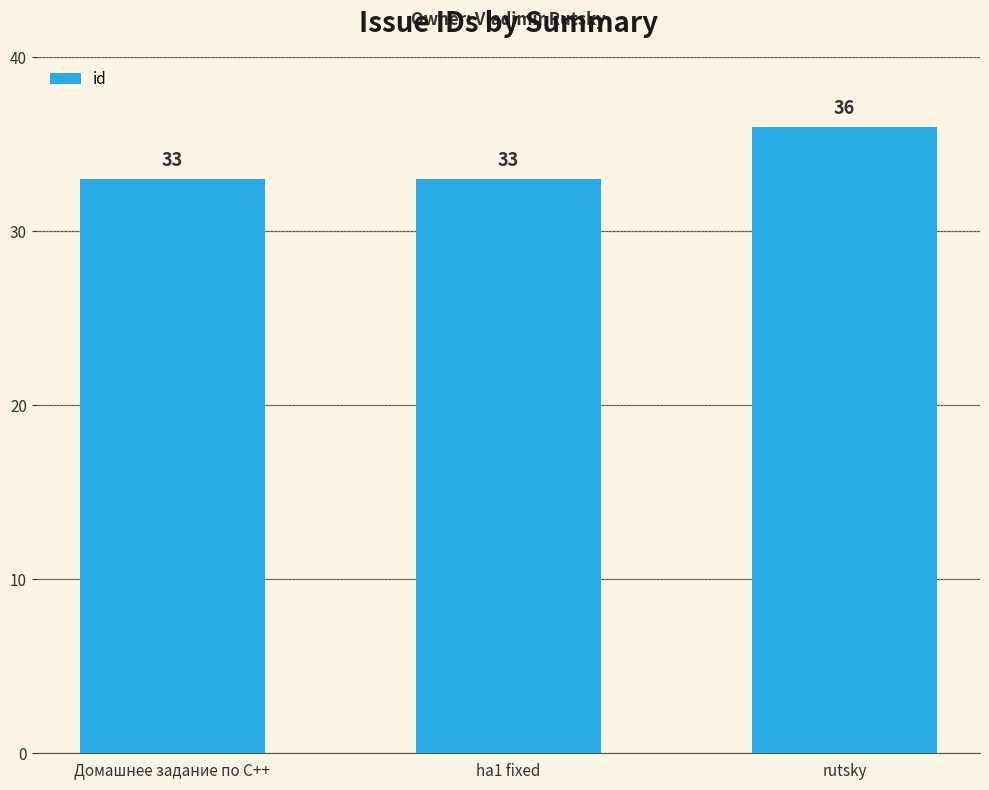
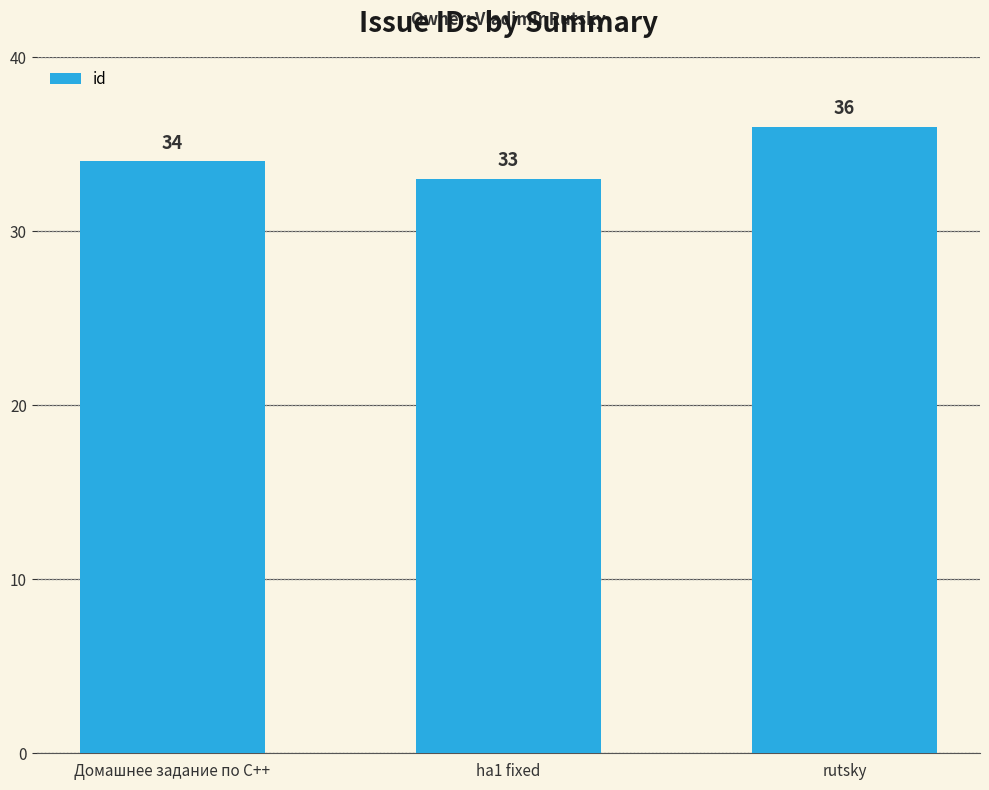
Домашнее задание по C++: 33 -> 34
